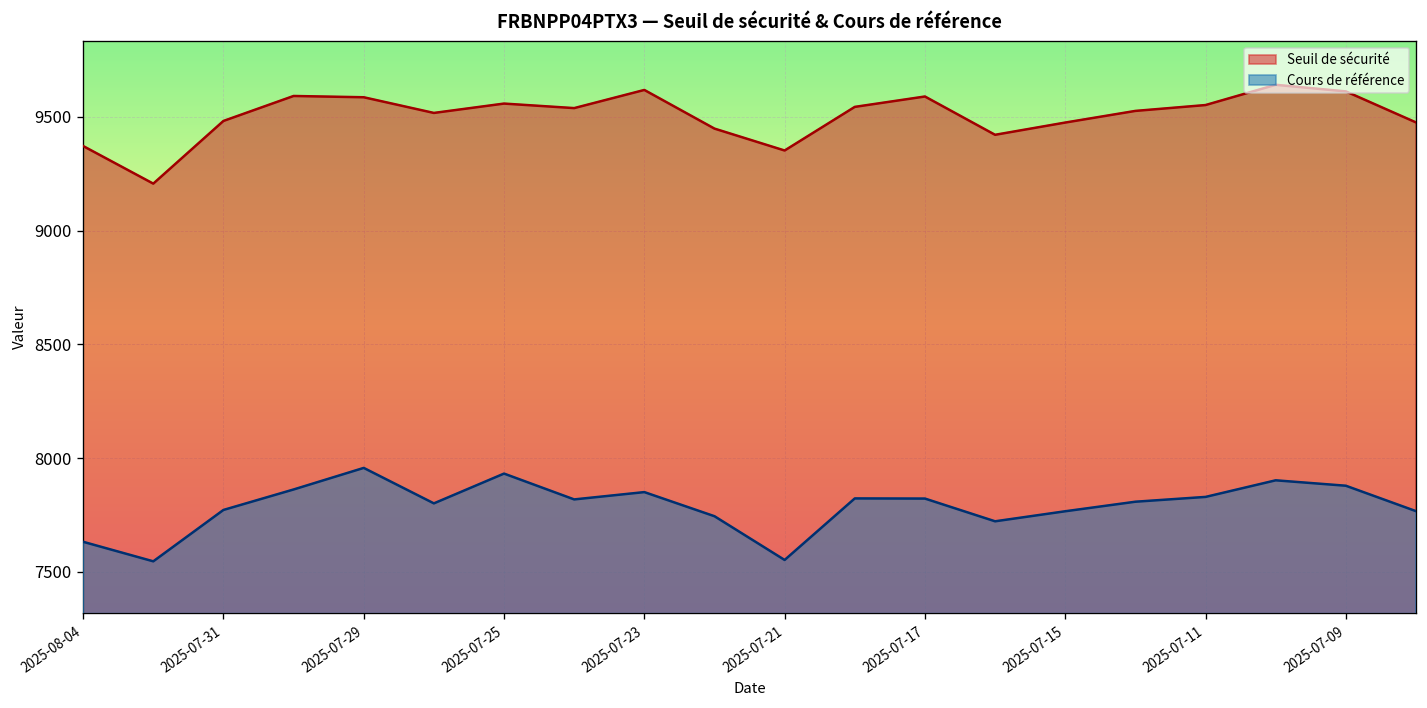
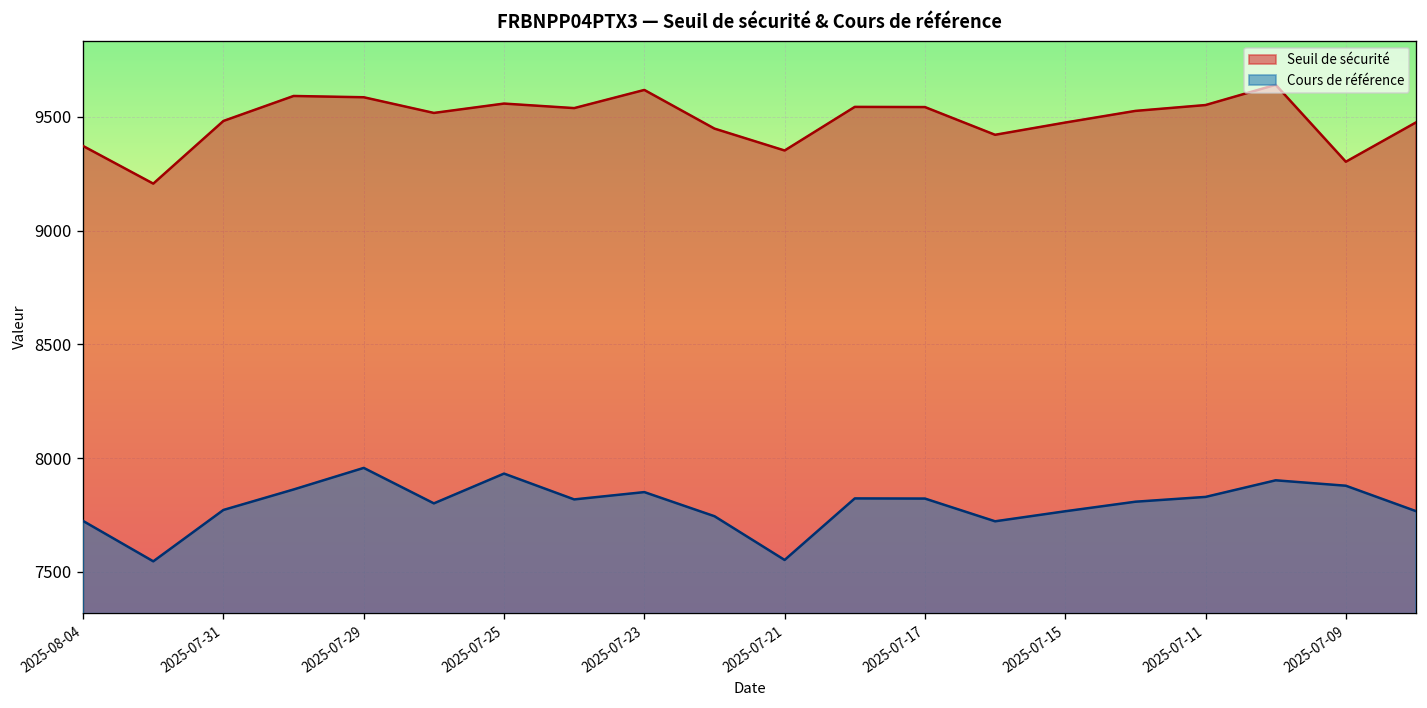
Cours de référence, 2025-08-04: 7630 -> 7720
Seuil de sécurité, 2025-07-17: 9590 -> 9540
Seuil de sécurité, 2025-07-09: 9610 -> 9300
